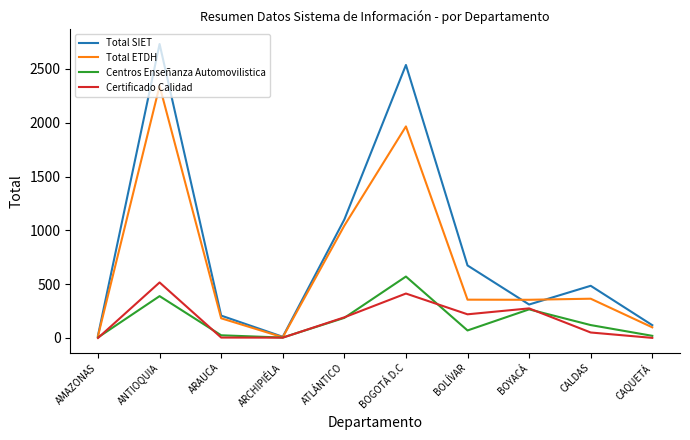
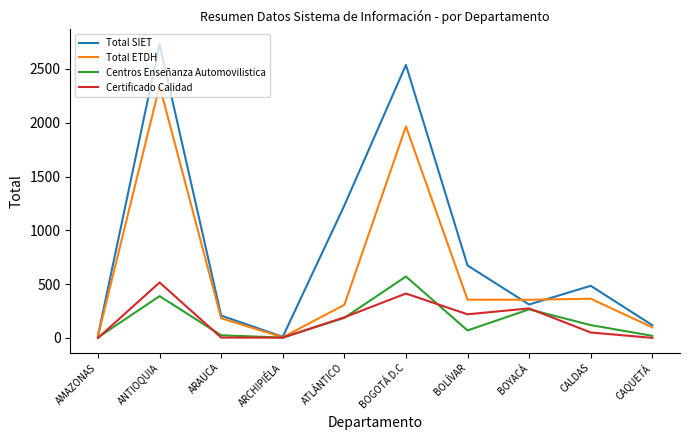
Total SIET, ATLÁNTICO: 1100 -> 1230
Total ETDH, ATLÁNTICO: 1040 -> 310
